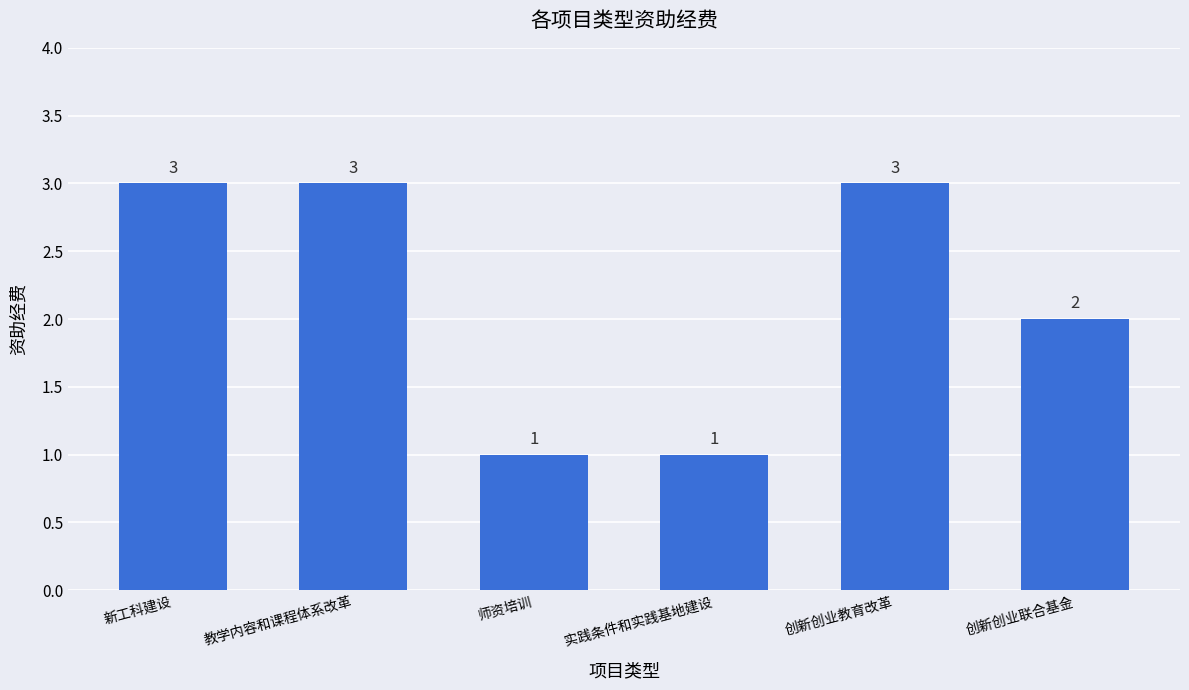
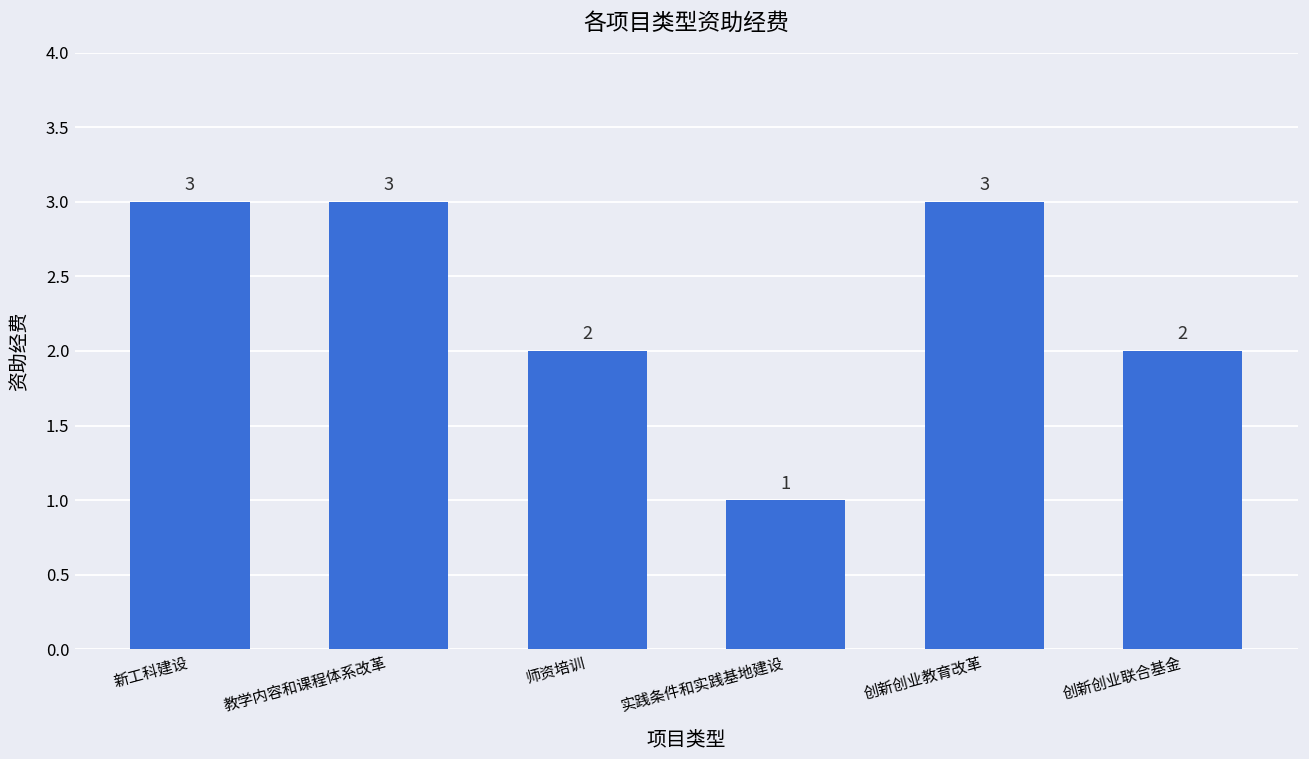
师资培训: 1 -> 2
